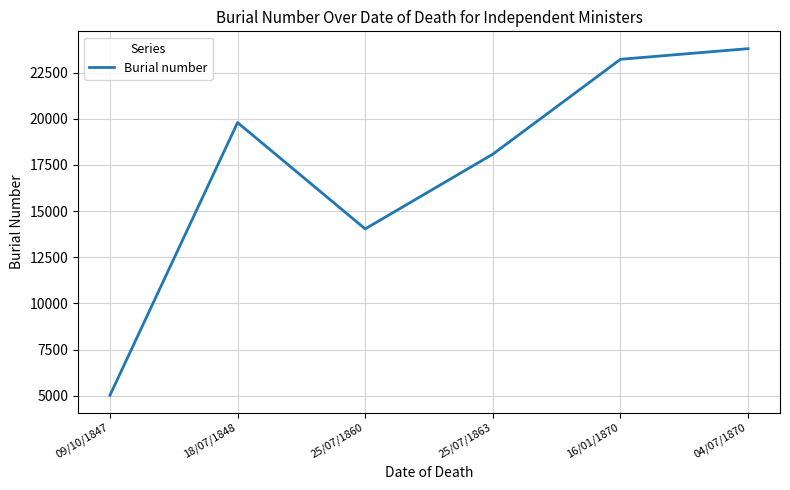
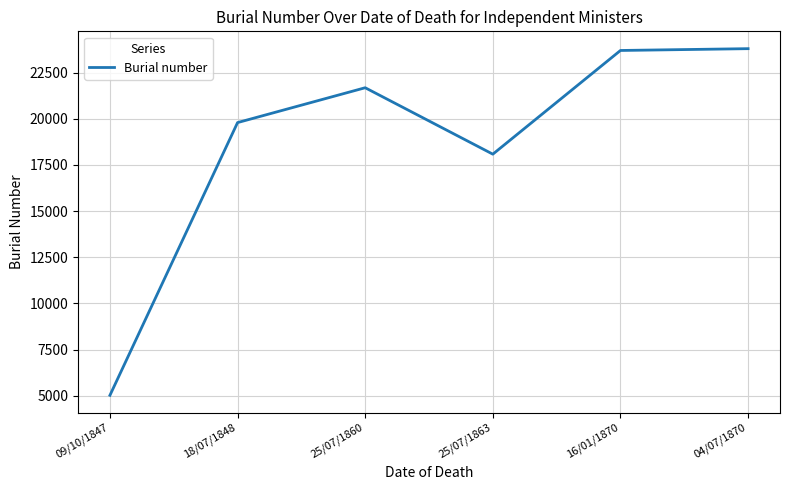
25/07/1860: 14000 -> 21700
16/01/1870: 23200 -> 23700
